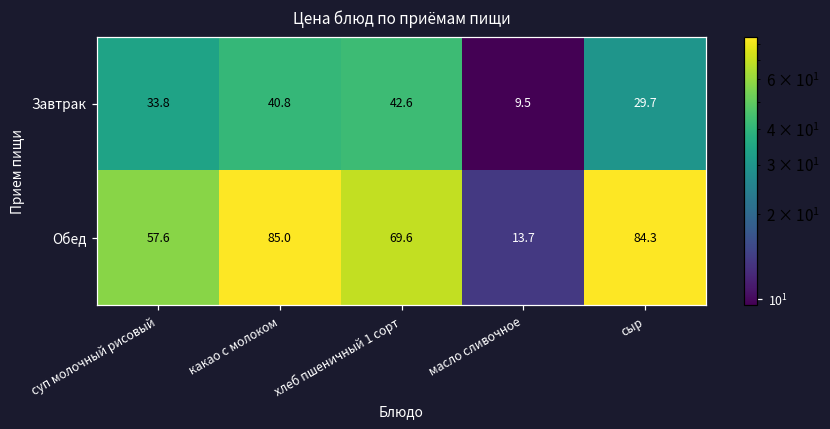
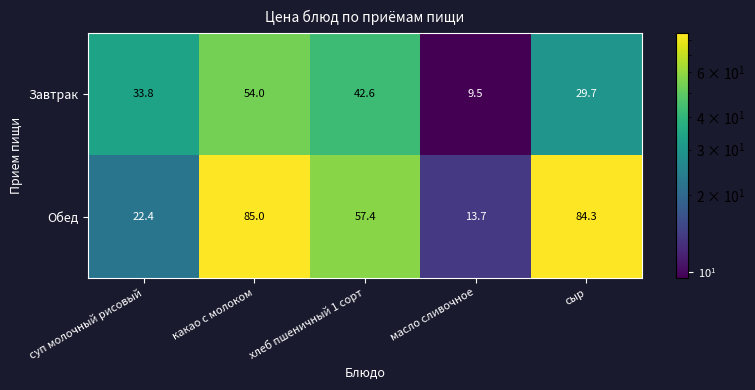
Завтрак, какао с молоком: 40.8 -> 54.0
Обед, суп молочный рисовый: 57.6 -> 22.4
Обед, хлеб пшеничный 1 сорт: 69.6 -> 57.4
